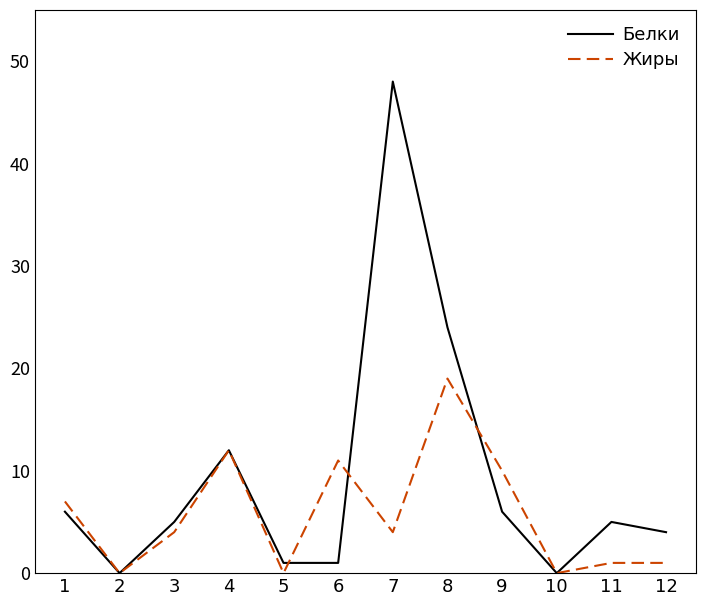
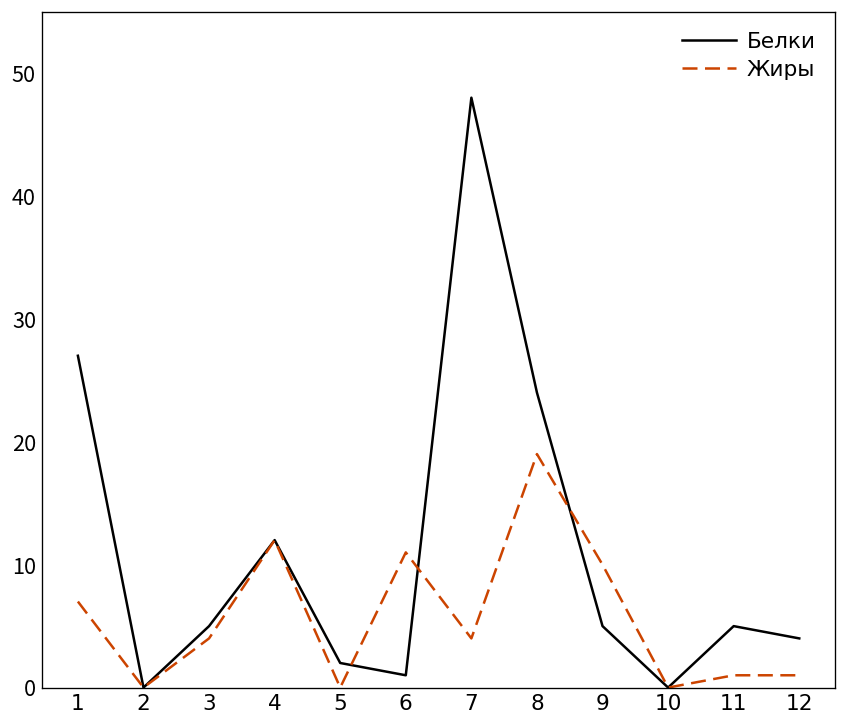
Белки, 1: 6 -> 27
Белки, 5: 1 -> 2
Белки, 9: 6 -> 5
